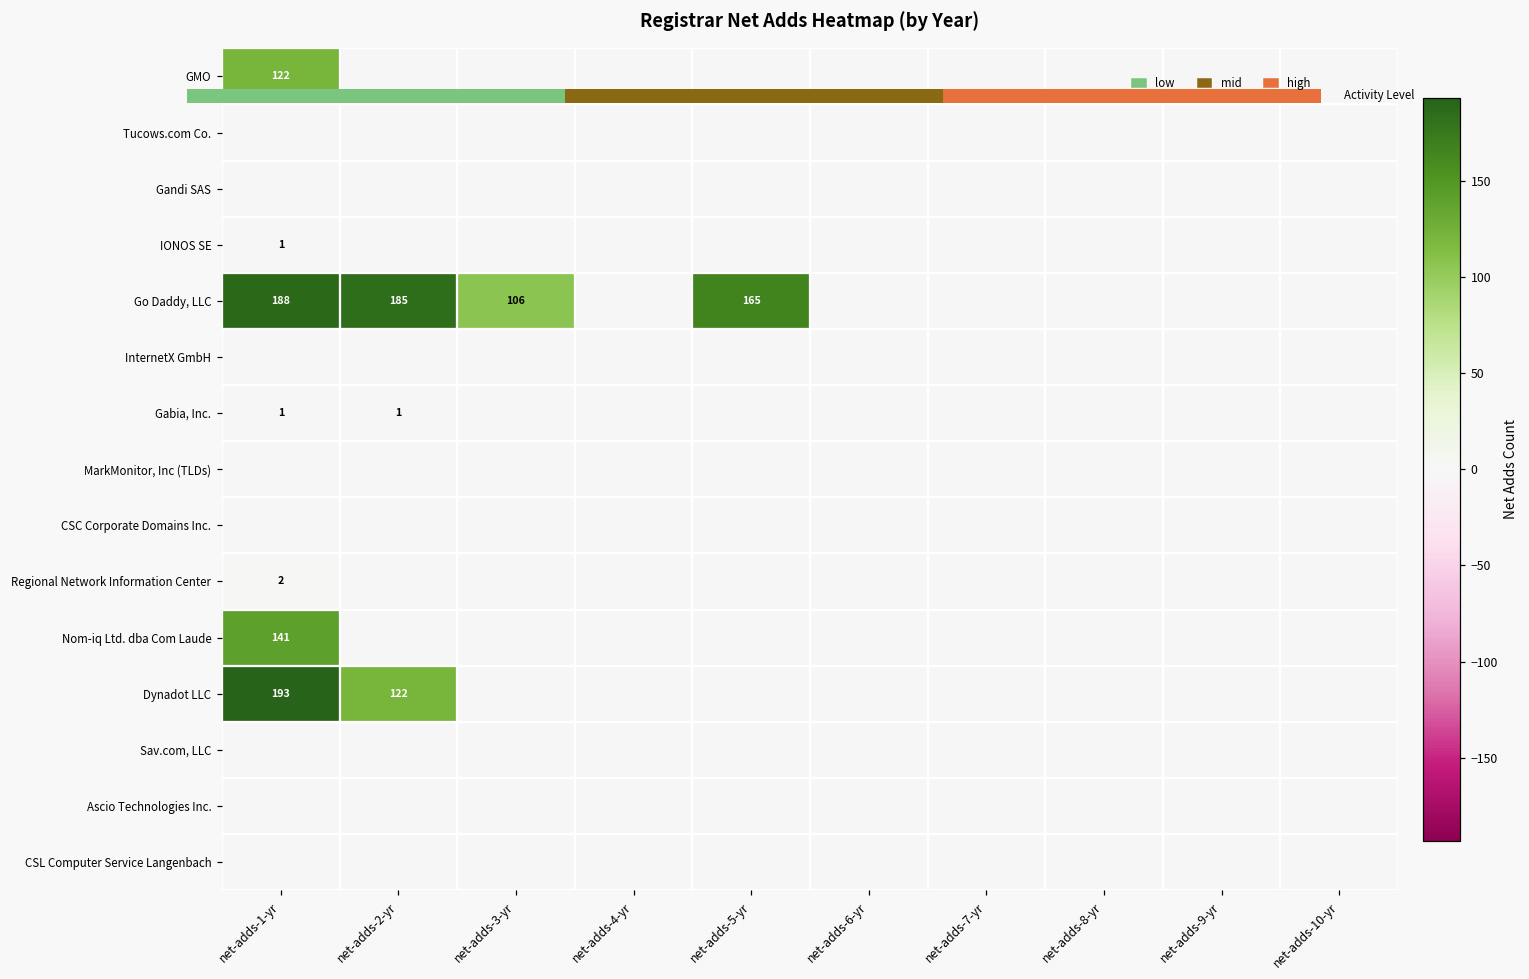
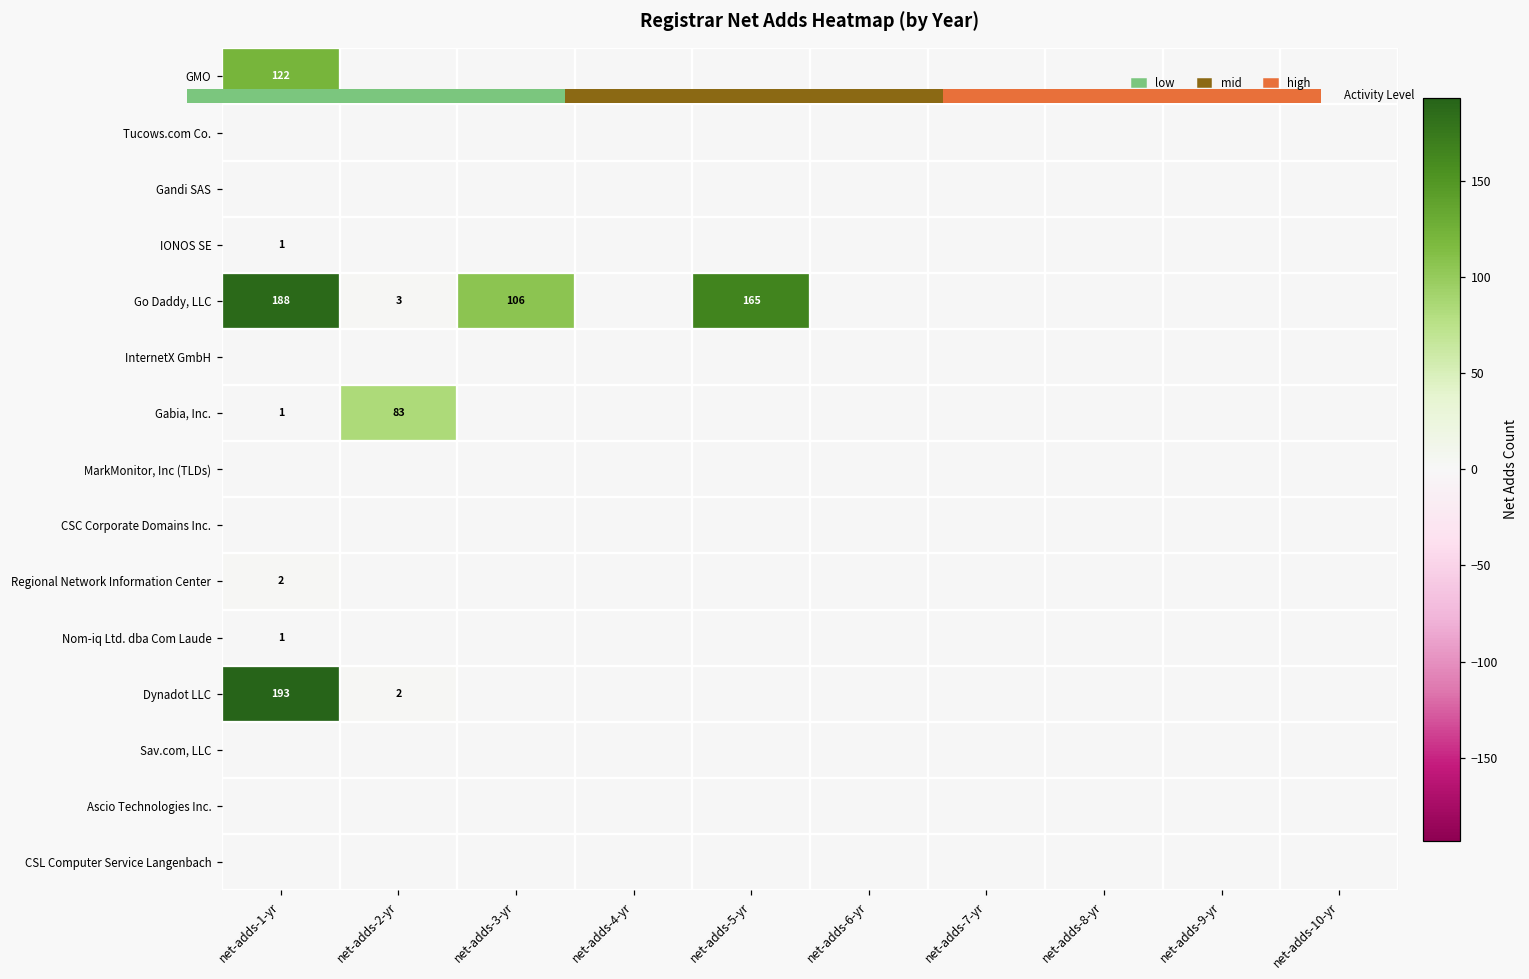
Registrar Net Adds Heatmap (by Year), Go Daddy, LLC, net-adds-2-yr: 185 -> 3
Registrar Net Adds Heatmap (by Year), Gabia, Inc., net-adds-2-yr: 1 -> 83
Registrar Net Adds Heatmap (by Year), Nom-iq Ltd. dba Com Laude, net-adds-1-yr: 141 -> 1
Registrar Net Adds Heatmap (by Year), Dynadot LLC, net-adds-2-yr: 122 -> 2
